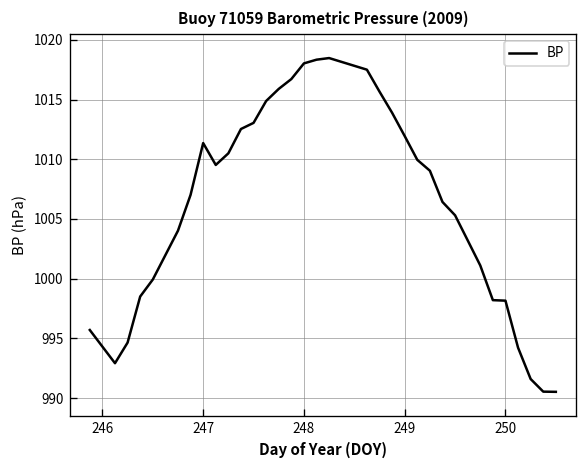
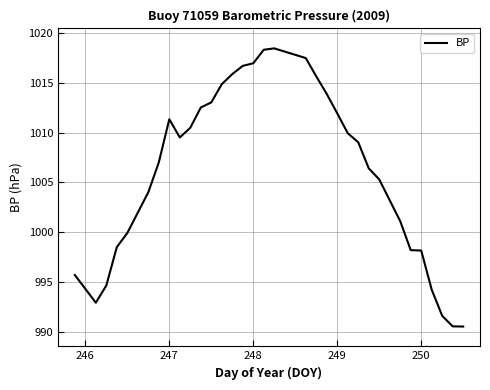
248: 1018 -> 1017
